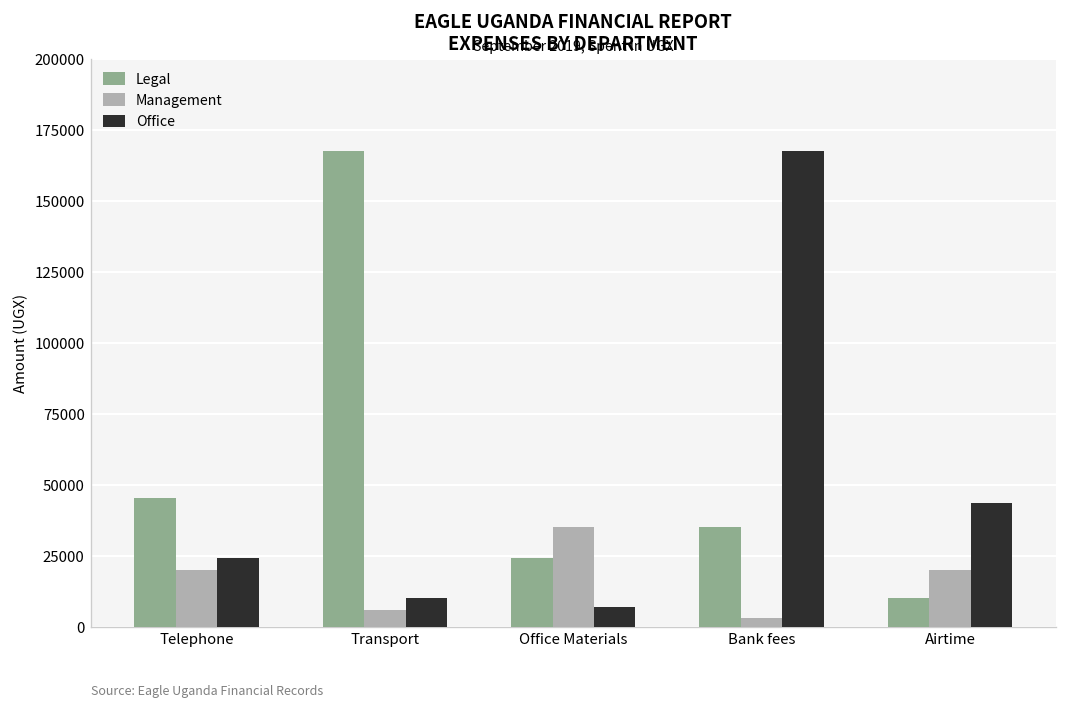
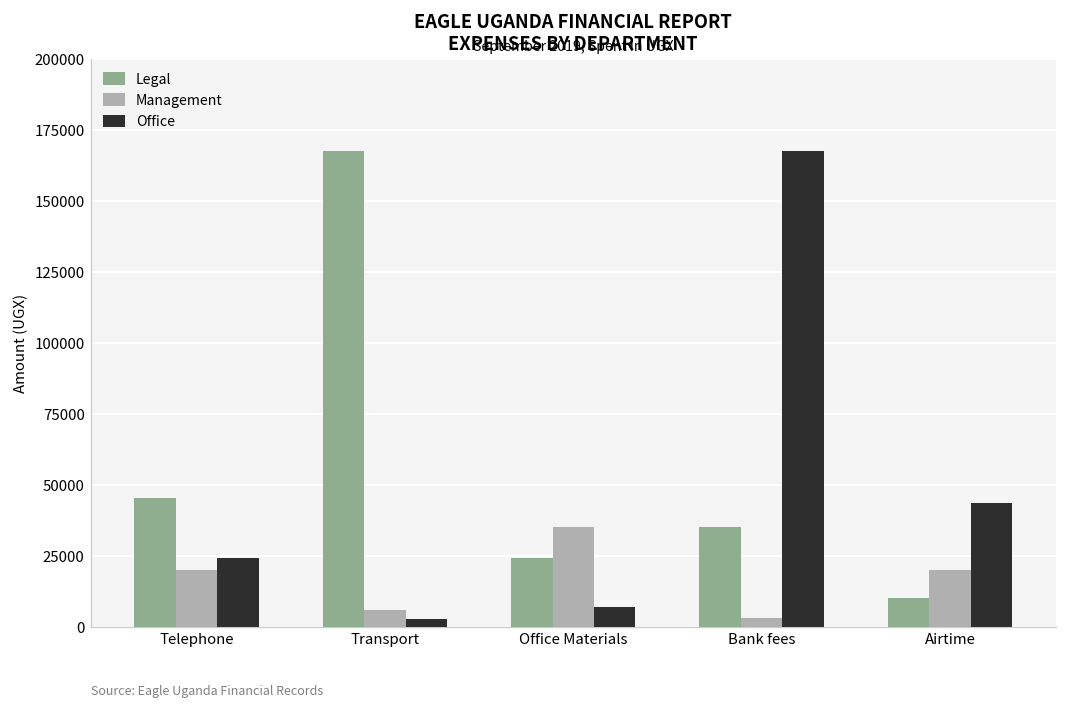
Office, Transport: 10000 -> 3000
